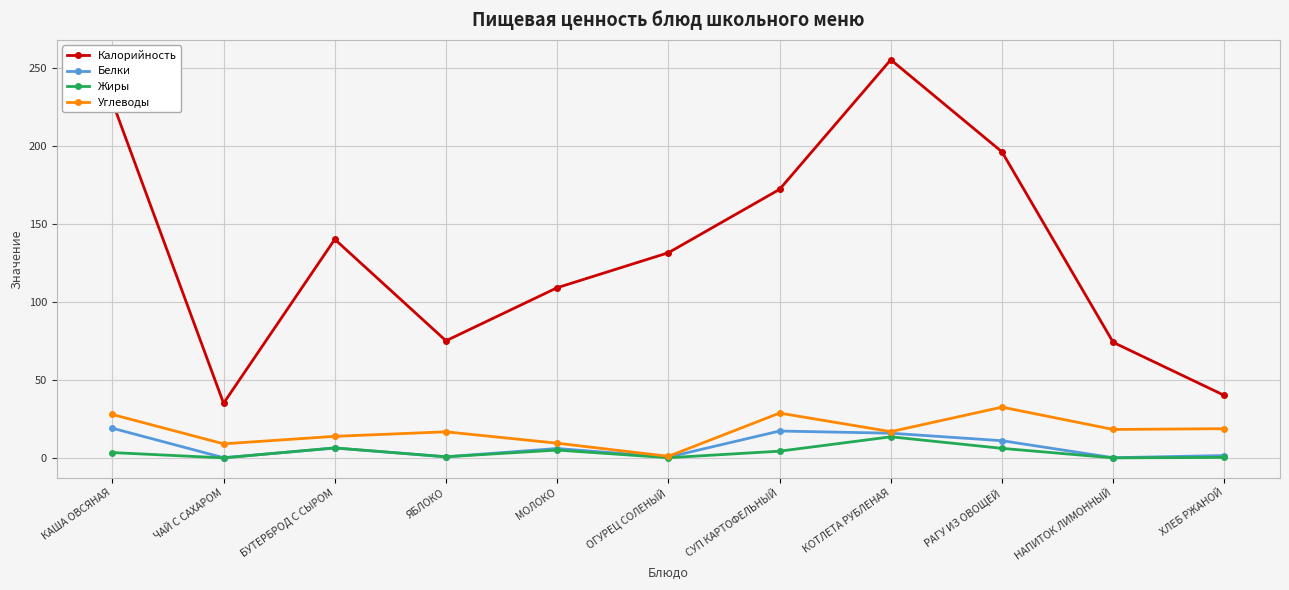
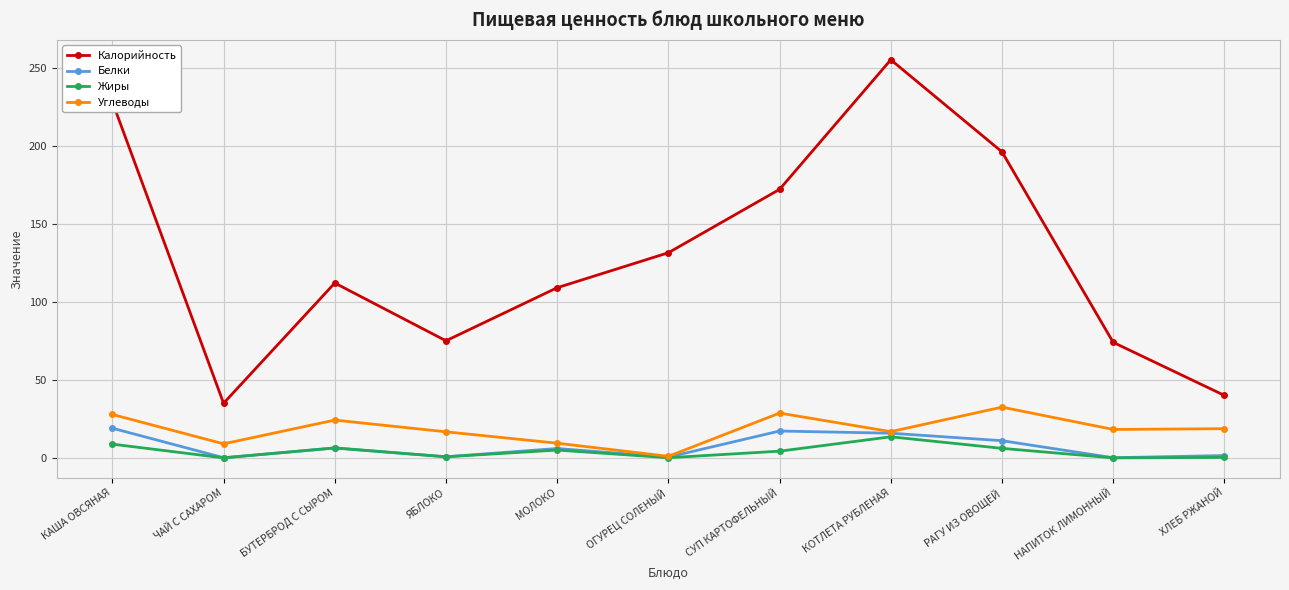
Жиры, КАША ОВСЯНАЯ: 3 -> 9
Калорийность, БУТЕРБРОД С СЫРОМ: 140 -> 112
Углеводы, БУТЕРБРОД С СЫРОМ: 14 -> 24
